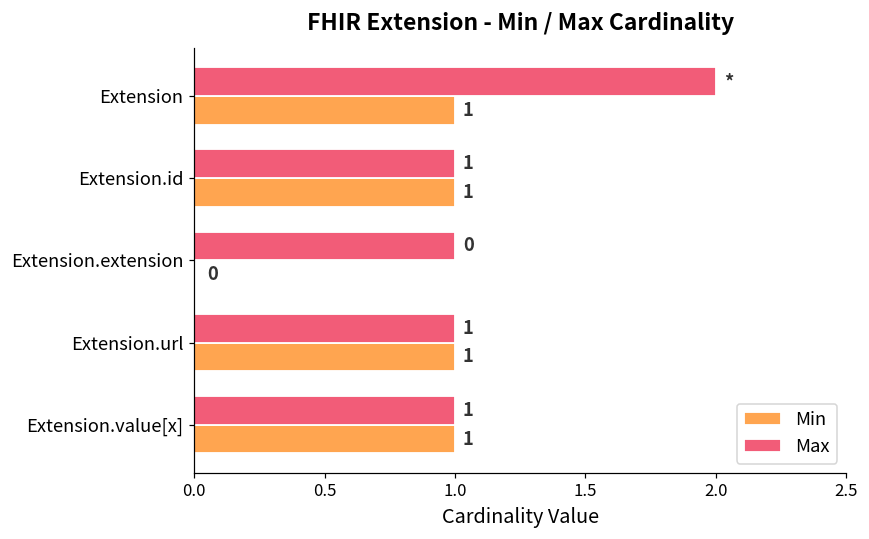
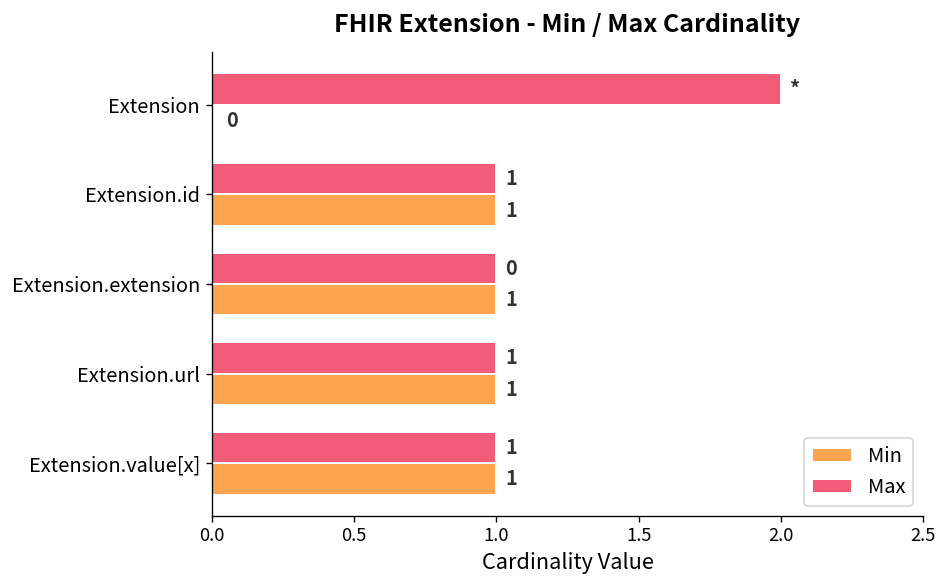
Min, Extension: 1 -> 0
Min, Extension.extension: 0 -> 1
